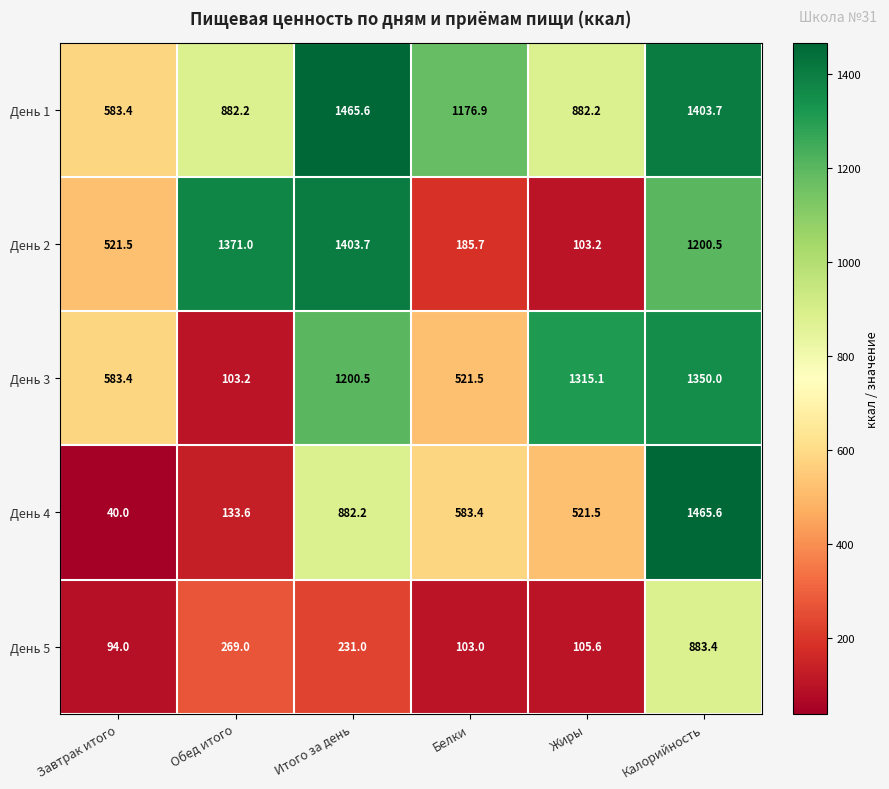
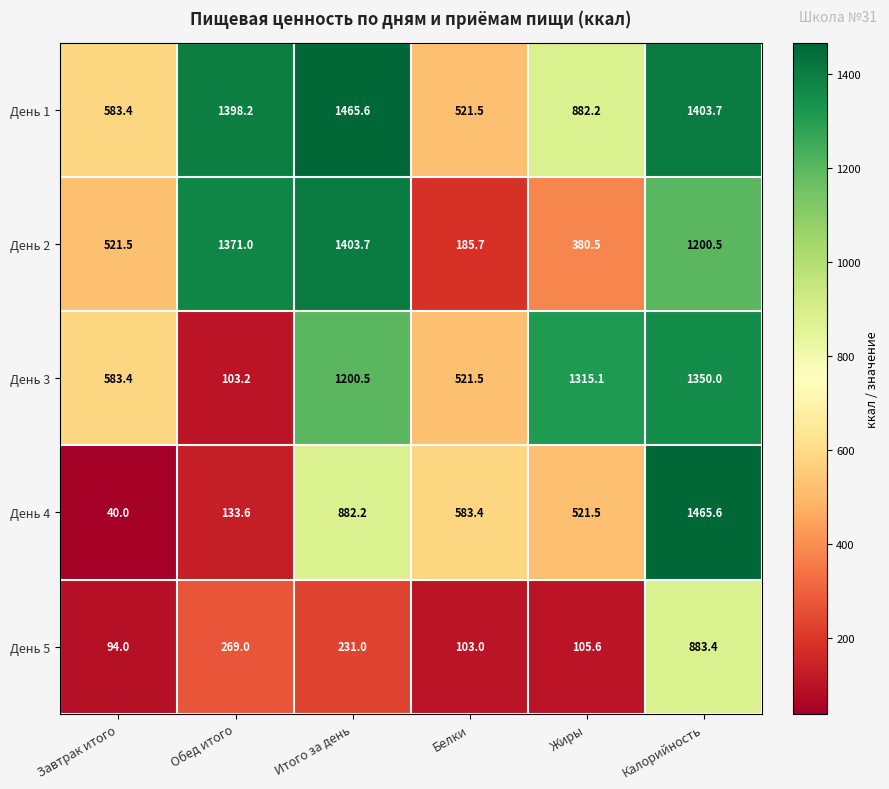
День 1, Обед итого: 882.2 -> 1398.2
День 1, Белки: 1176.9 -> 521.5
День 2, Жиры: 103.2 -> 380.5
